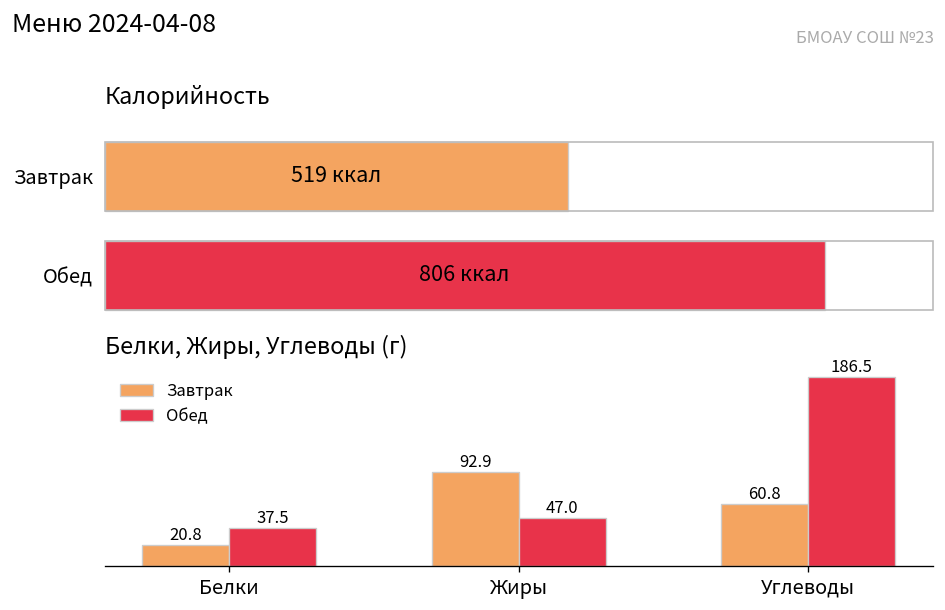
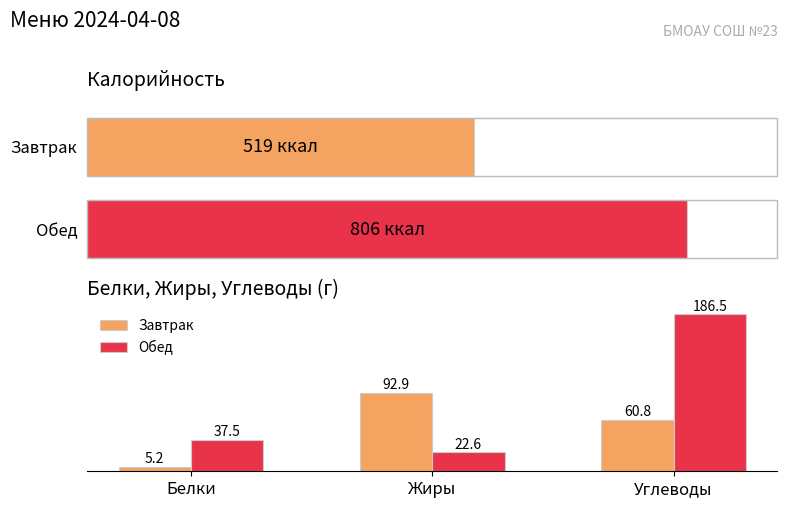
Белки, Жиры, Углеводы (г), Завтрак, Белки: 20.8 -> 5.2
Белки, Жиры, Углеводы (г), Обед, Жиры: 47.0 -> 22.6
